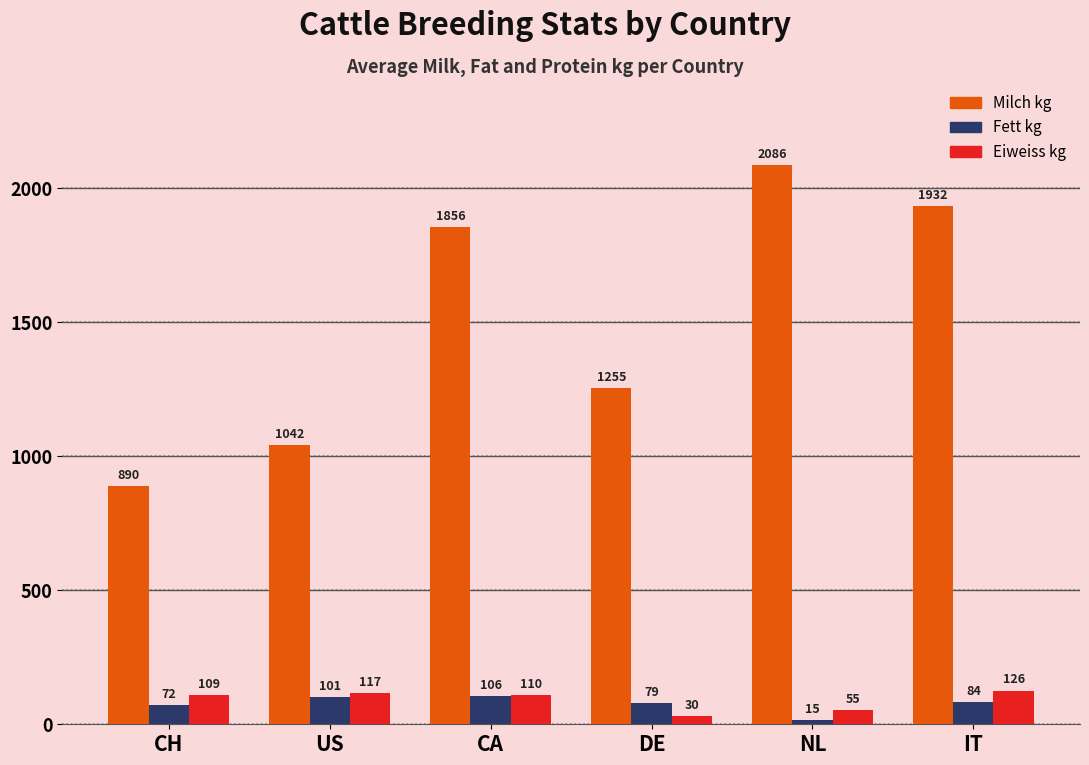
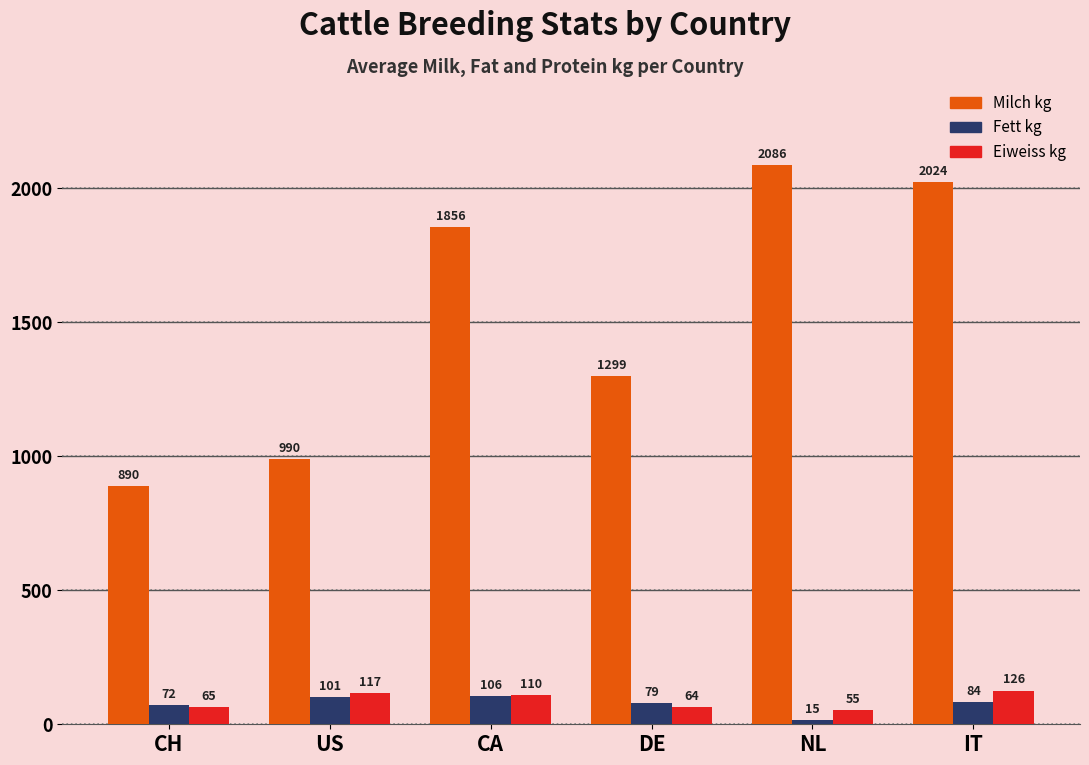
Eiweiss kg, CH: 109 -> 65
Milch kg, US: 1042 -> 990
Milch kg, DE: 1255 -> 1299
Eiweiss kg, DE: 30 -> 64
Milch kg, IT: 1932 -> 2024
